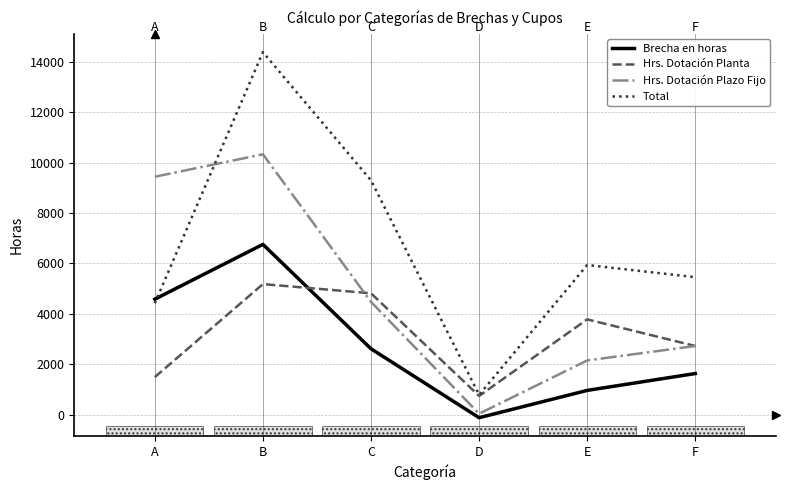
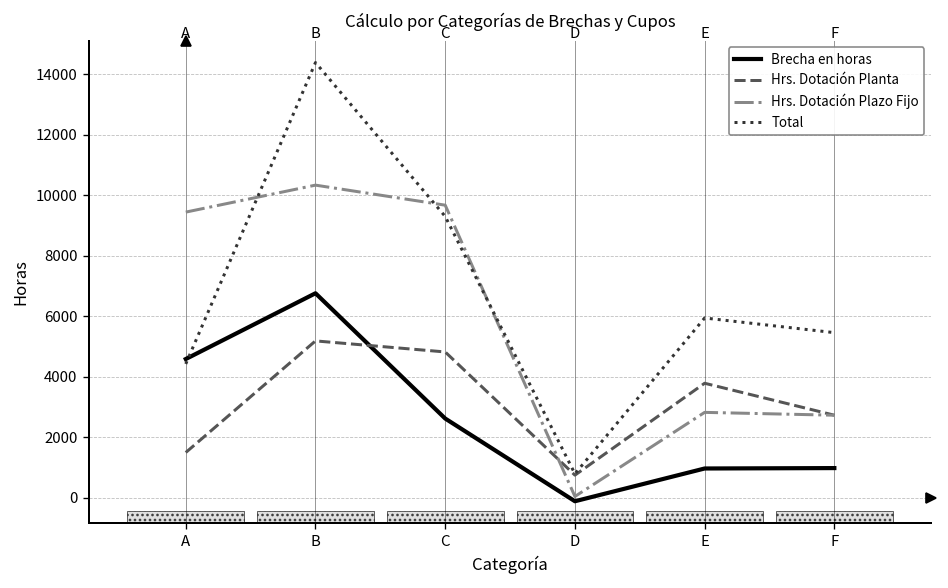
Hrs. Dotación Plazo Fijo, C: 4500 -> 9700
Hrs. Dotación Plazo Fijo, E: 2200 -> 2800
Brecha en horas, F: 1600 -> 1000
